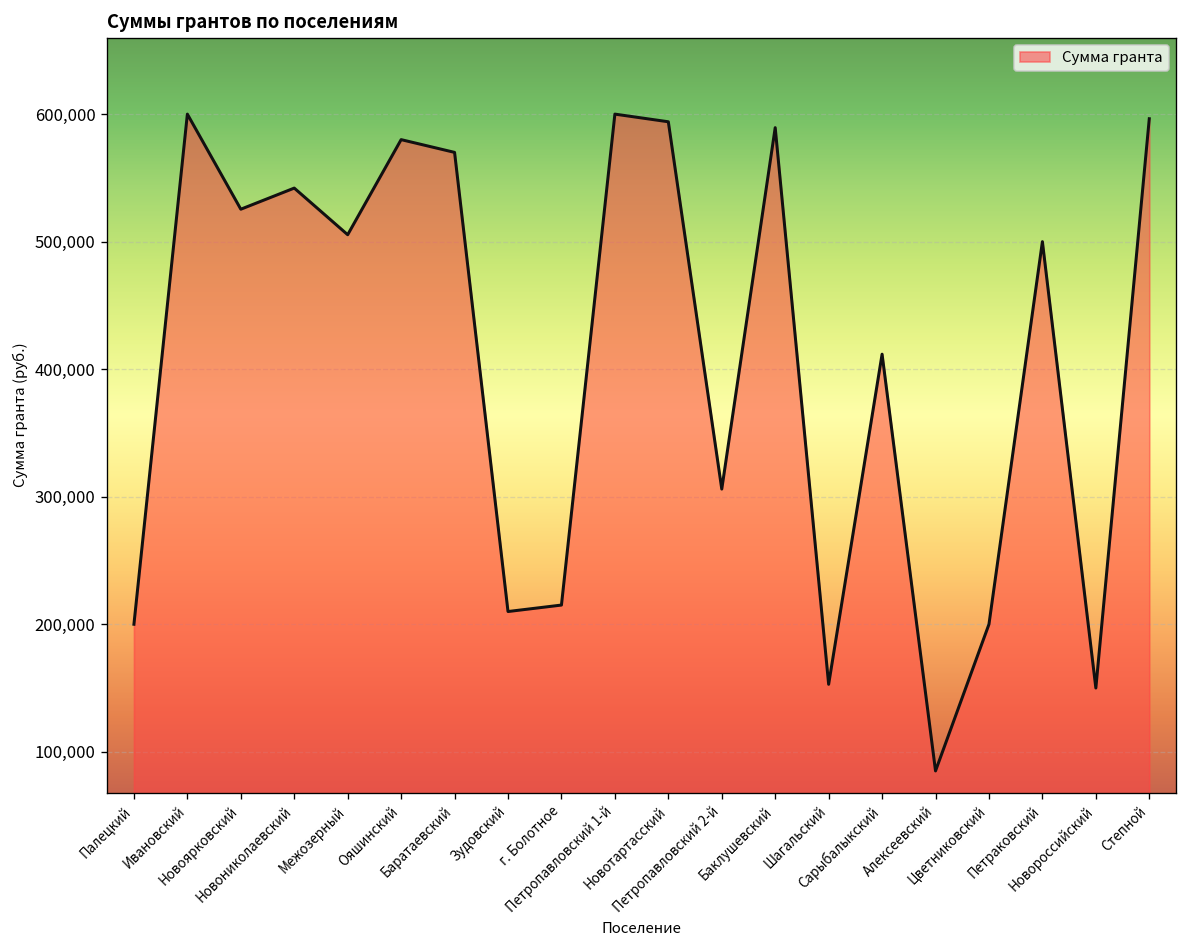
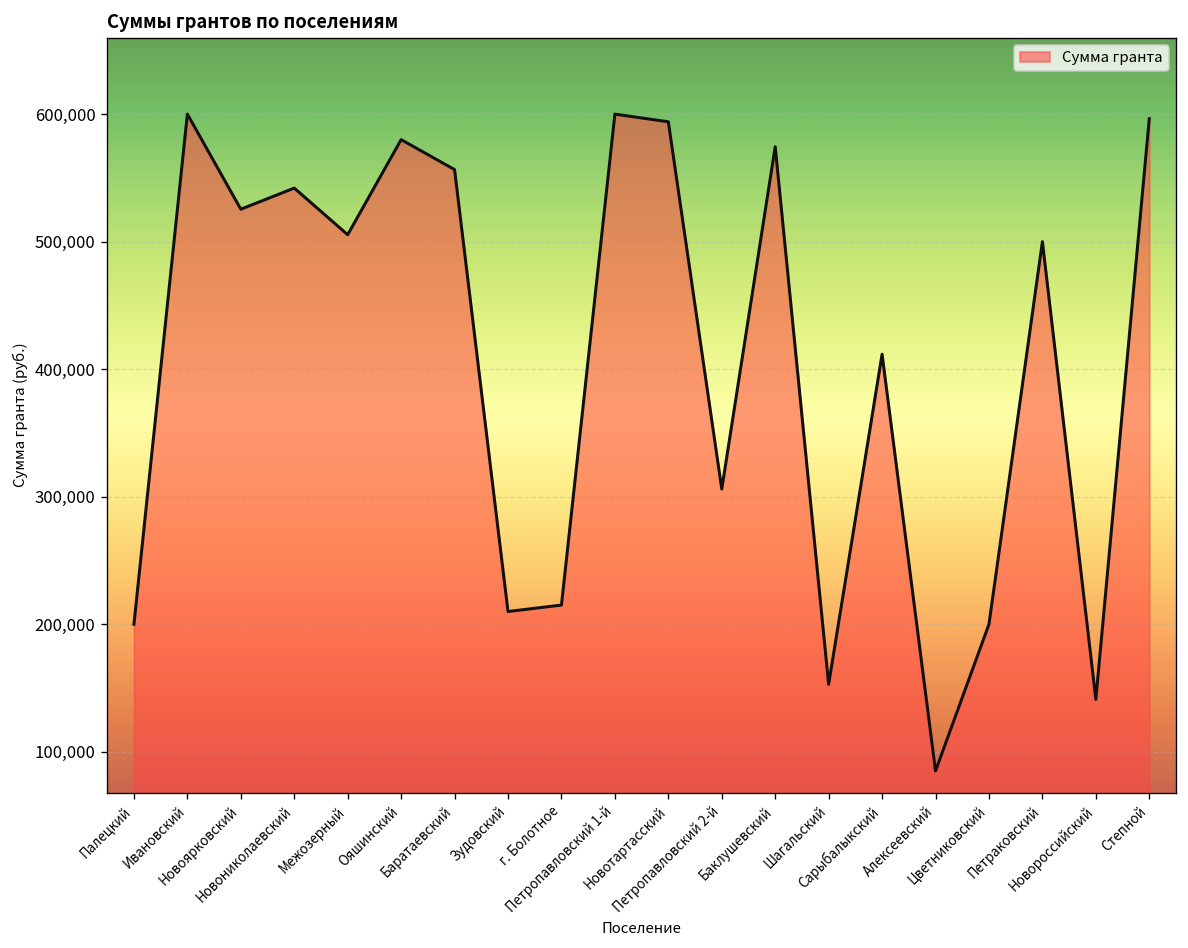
Баратаевский: 570,000 -> 556,000
Баклушевский: 589,000 -> 574,000
Новороссийский: 150,000 -> 141,000
